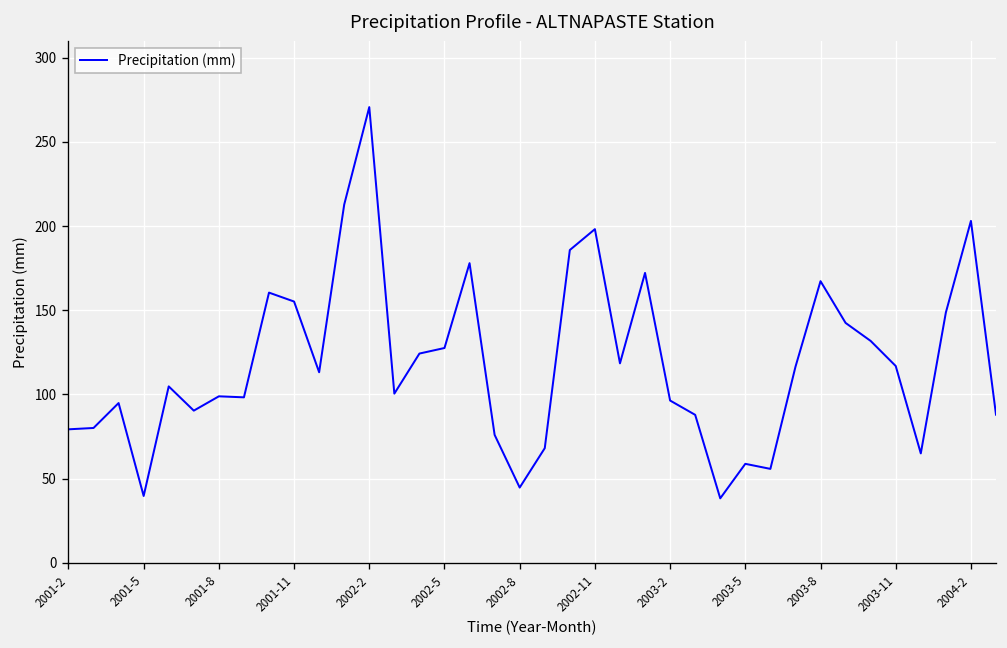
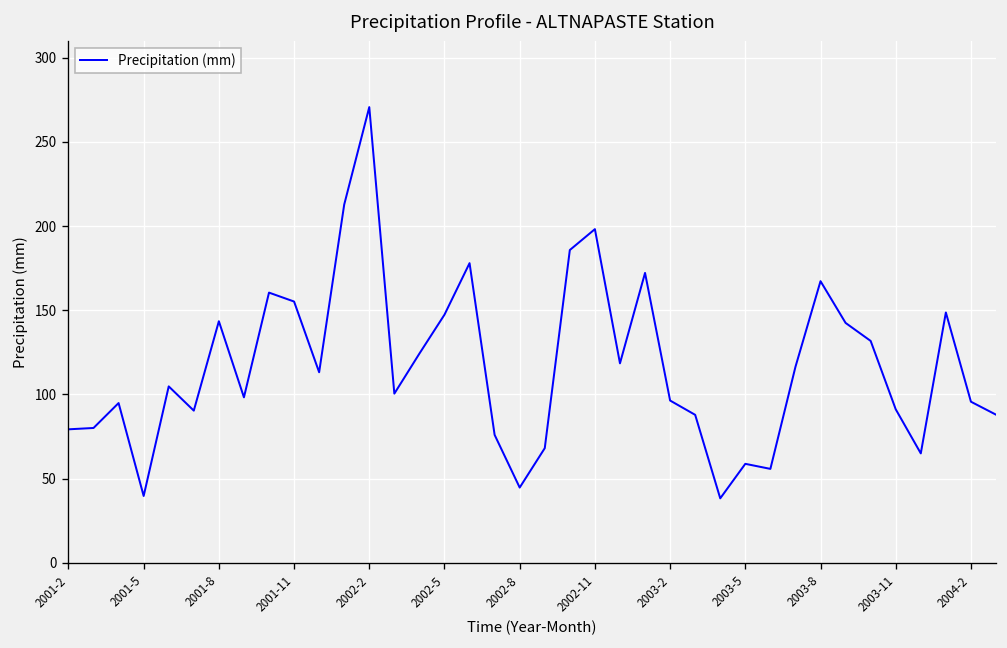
2001-8: 99 -> 144
2002-5: 128 -> 147
2003-11: 117 -> 91
2004-2: 203 -> 96
